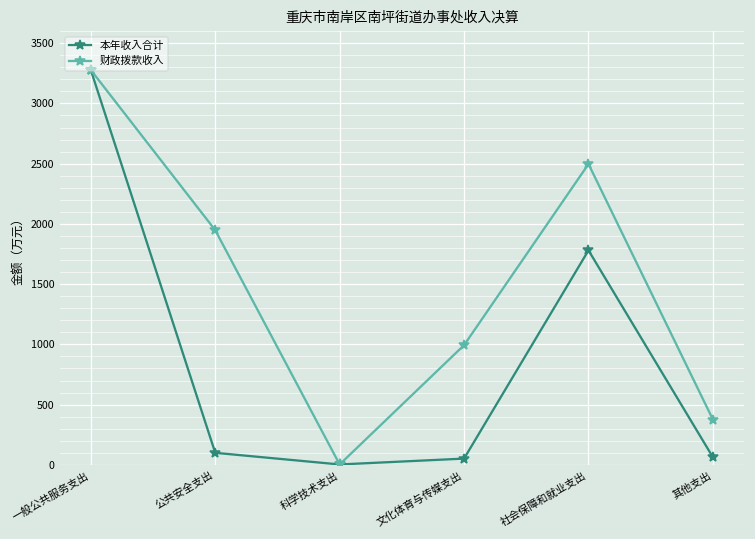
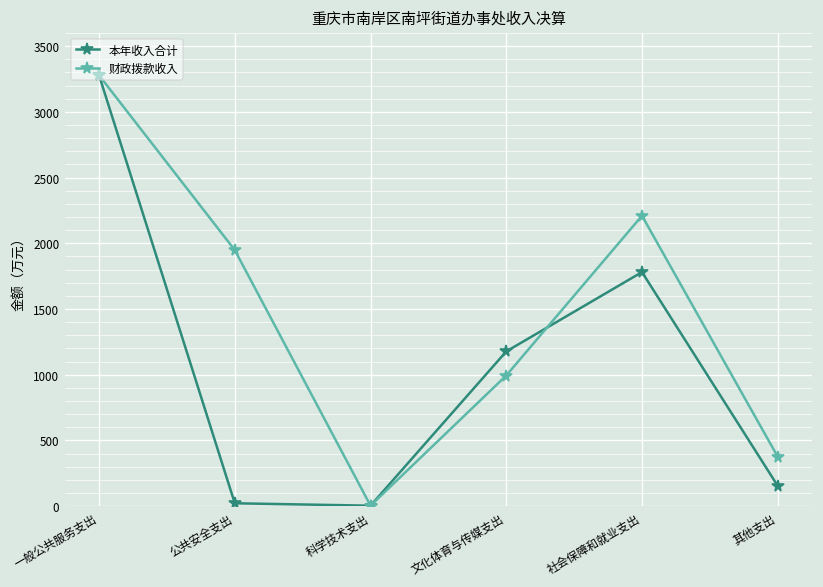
本年收入合计, 公共安全支出: 100 -> 20
本年收入合计, 文化体育与传媒支出: 50 -> 1180
财政拨款收入, 社会保障和就业支出: 2500 -> 2210
本年收入合计, 其他支出: 60 -> 150
